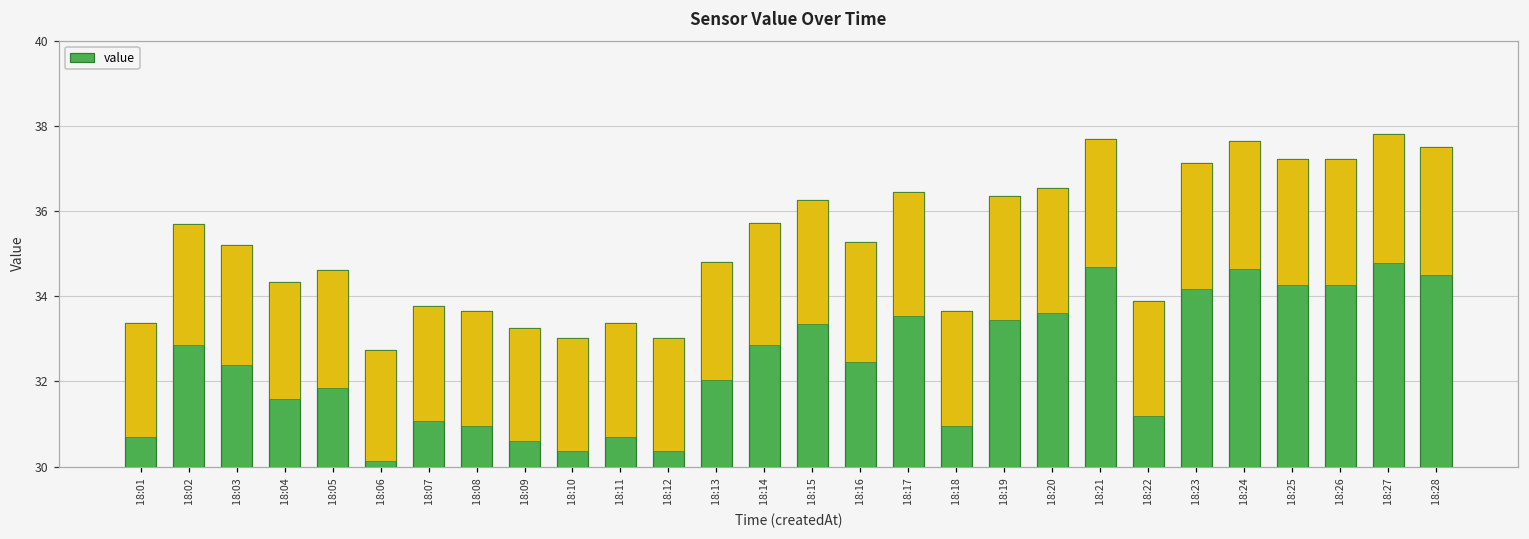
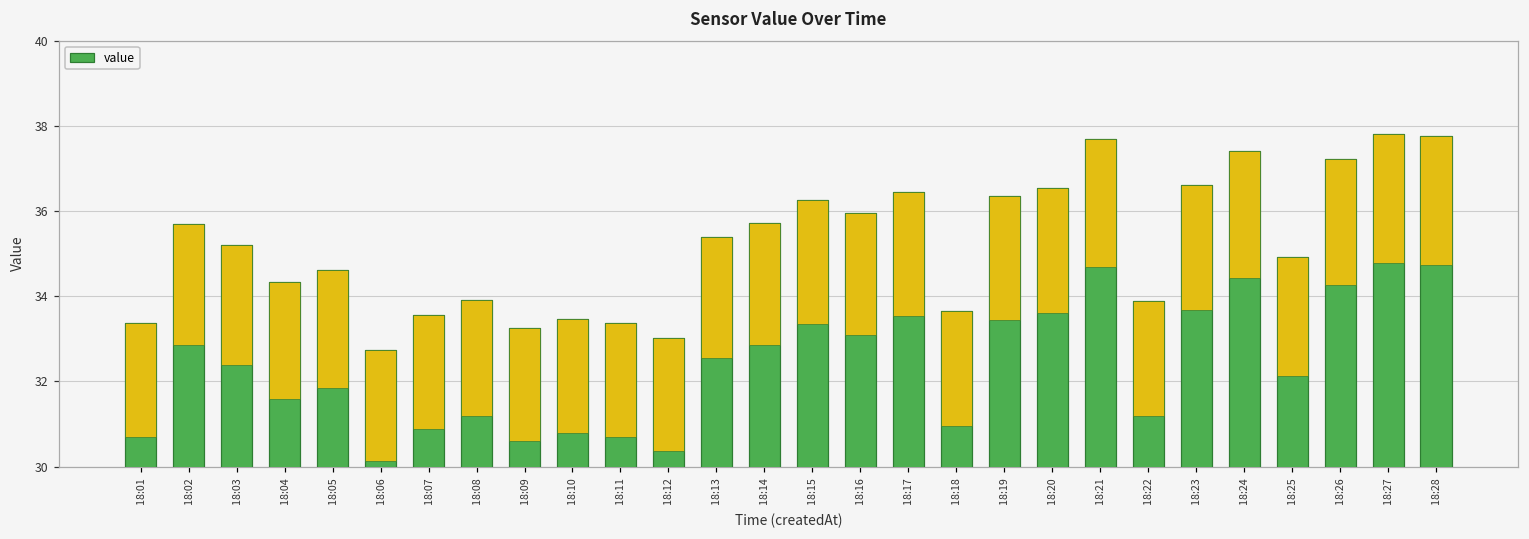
18:07: 33.8 -> 33.6
18:08: 33.7 -> 33.9
18:10: 33.0 -> 33.5
18:13: 34.8 -> 35.4
18:16: 35.3 -> 36.0
18:23: 37.1 -> 36.6
18:24: 37.7 -> 37.4
18:25: 37.2 -> 34.9
18:28: 37.5 -> 37.8
